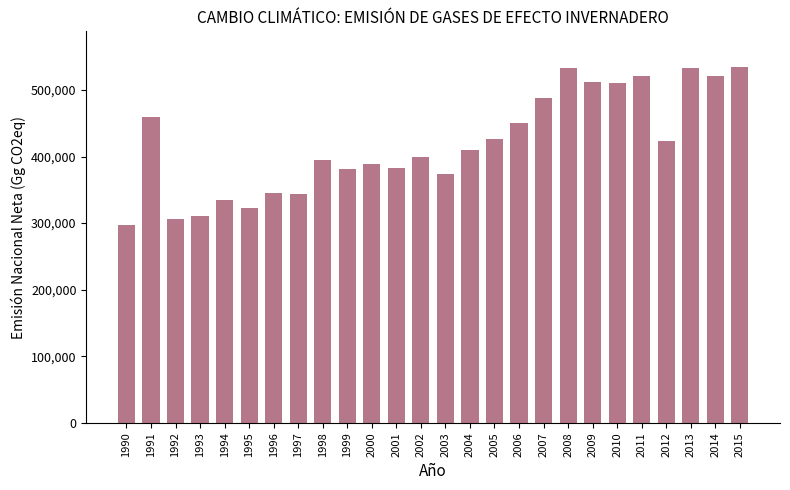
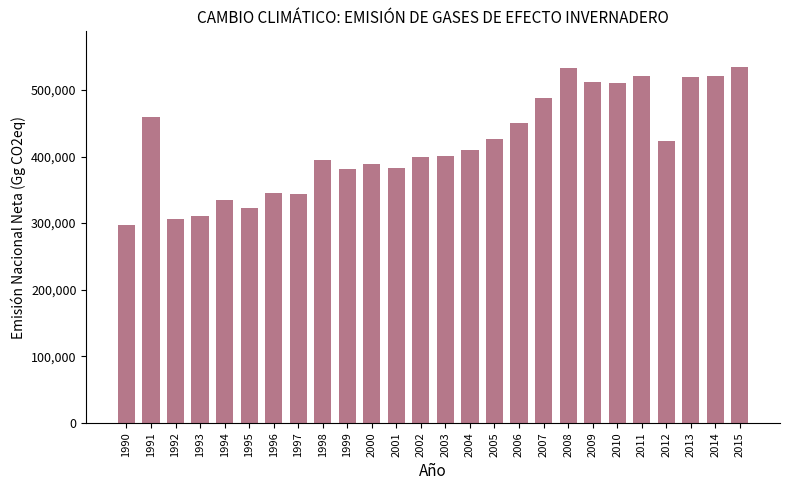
2003: 370,000 -> 400,000
2013: 530,000 -> 520,000
